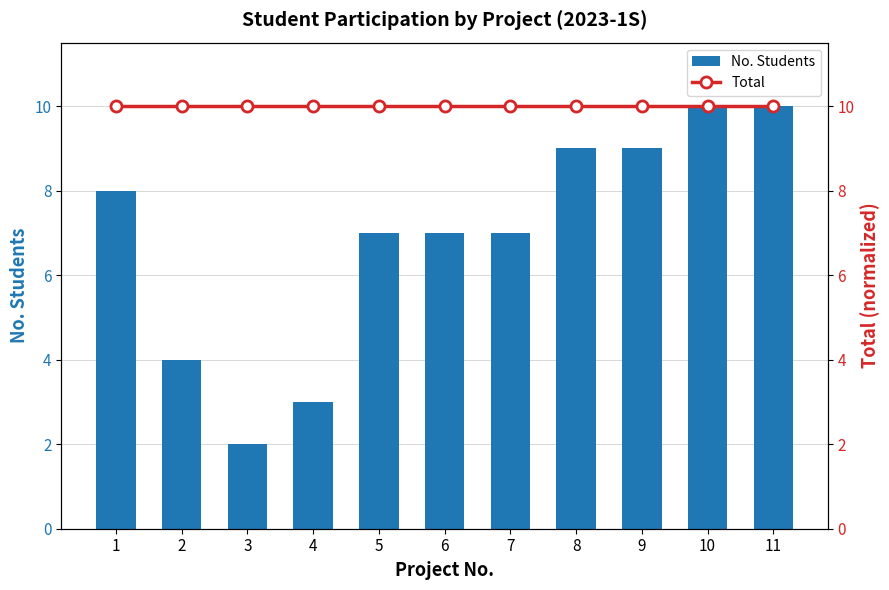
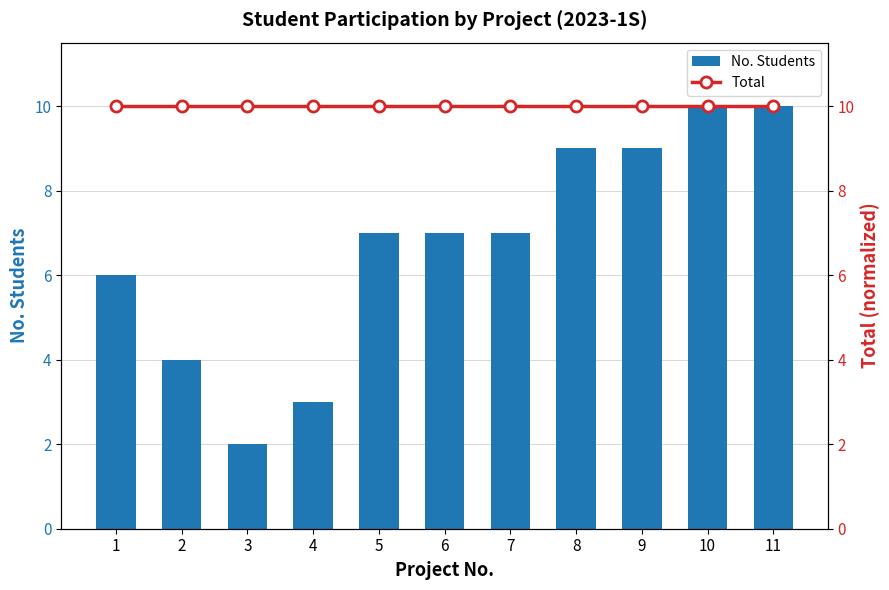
No. Students, 1: 8 -> 6
